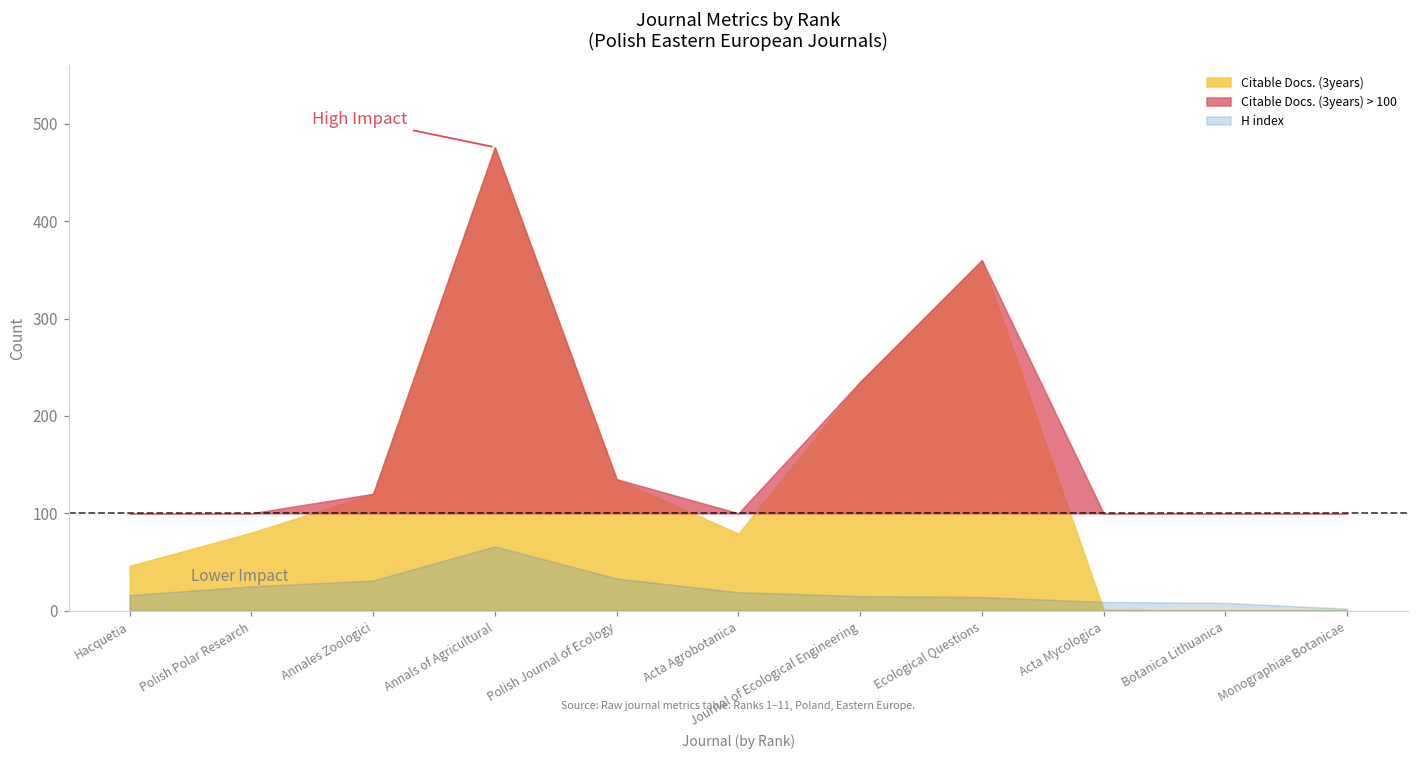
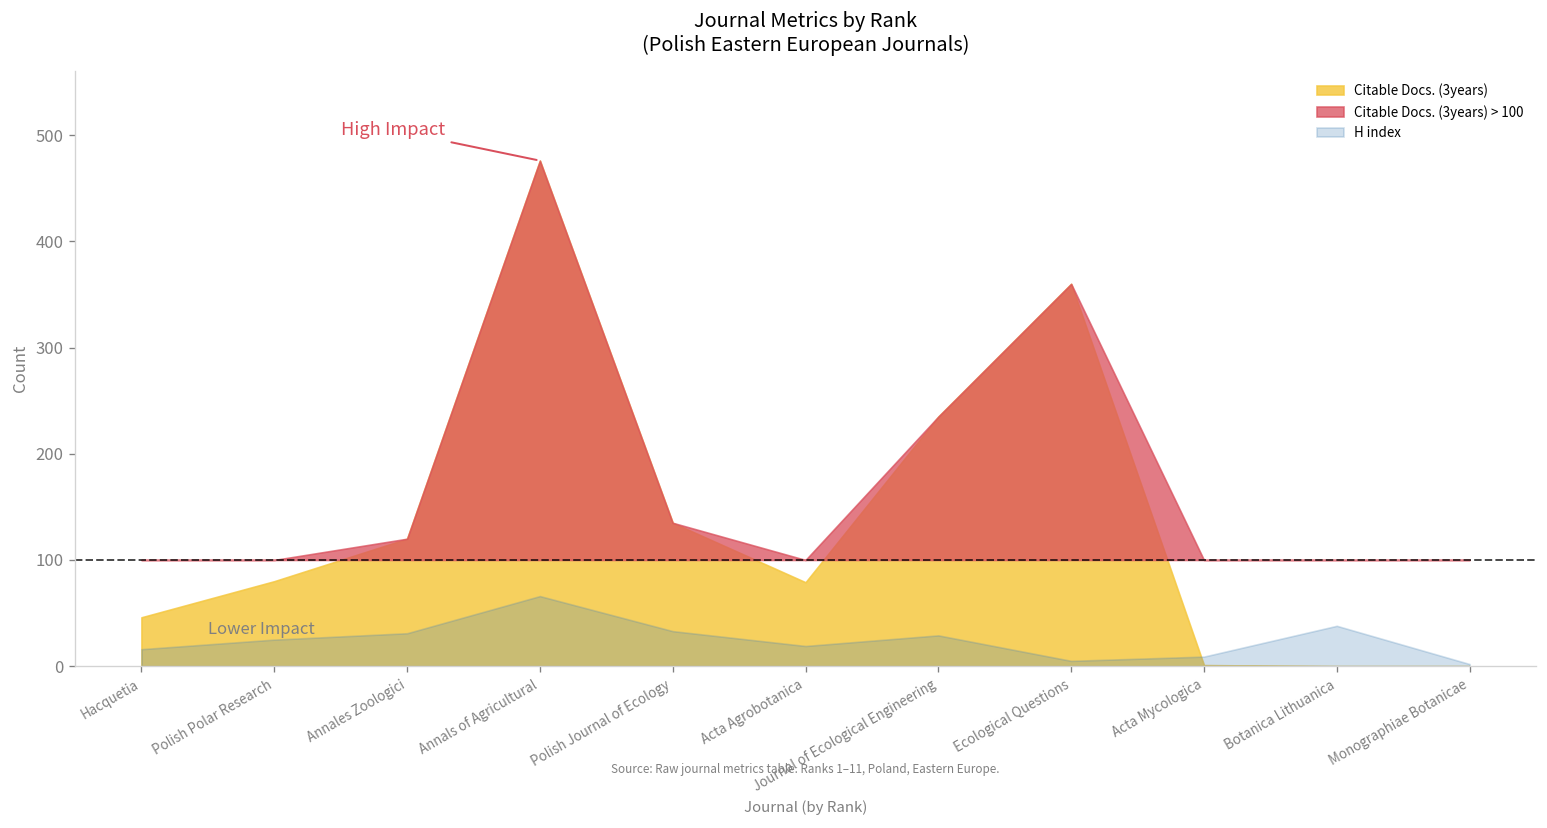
H index, Journal of Ecological Engineering: 20 -> 30
H index, Ecological Questions: 14 -> 5
H index, Botanica Lithuanica: 10 -> 40
